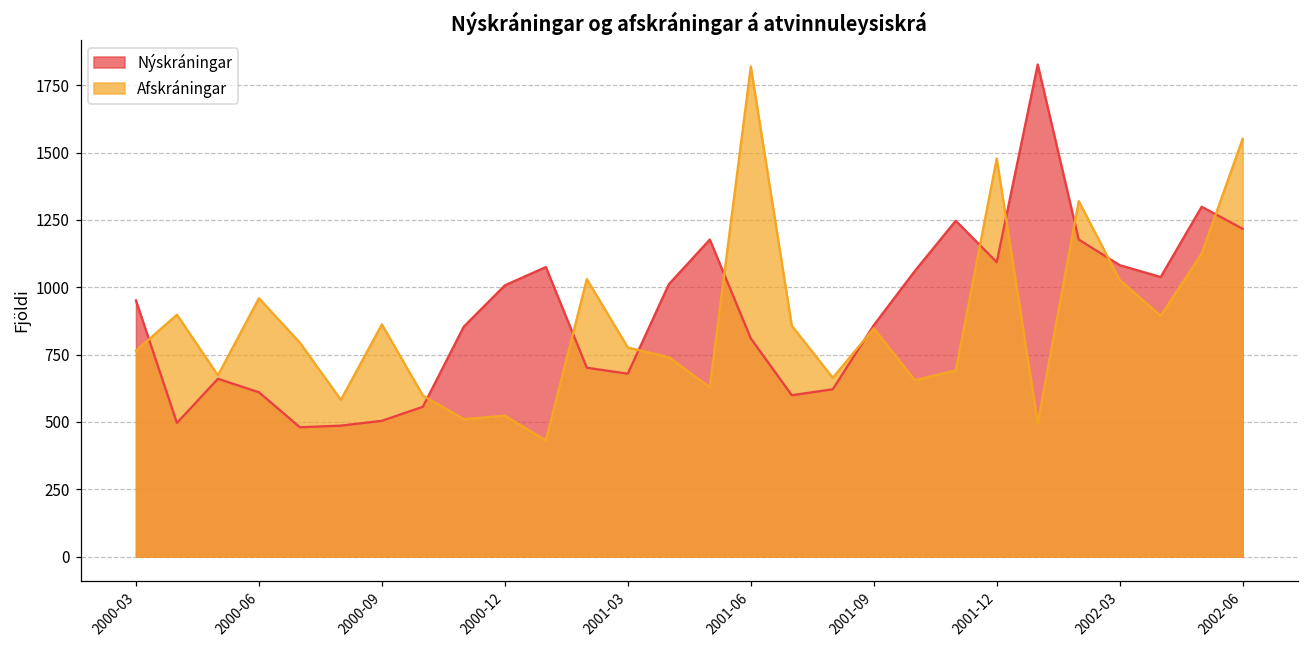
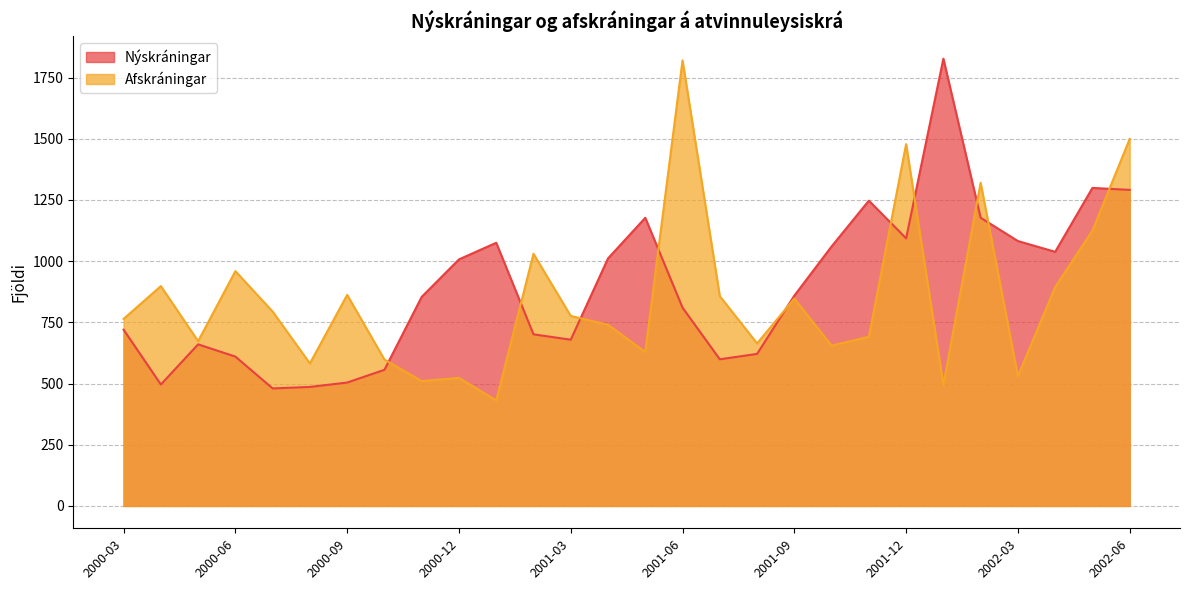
Nýskráningar, 2000-03: 950 -> 720
Afskráningar, 2002-03: 1030 -> 530
Nýskráningar, 2002-06: 1220 -> 1290
Afskráningar, 2002-06: 1550 -> 1500
